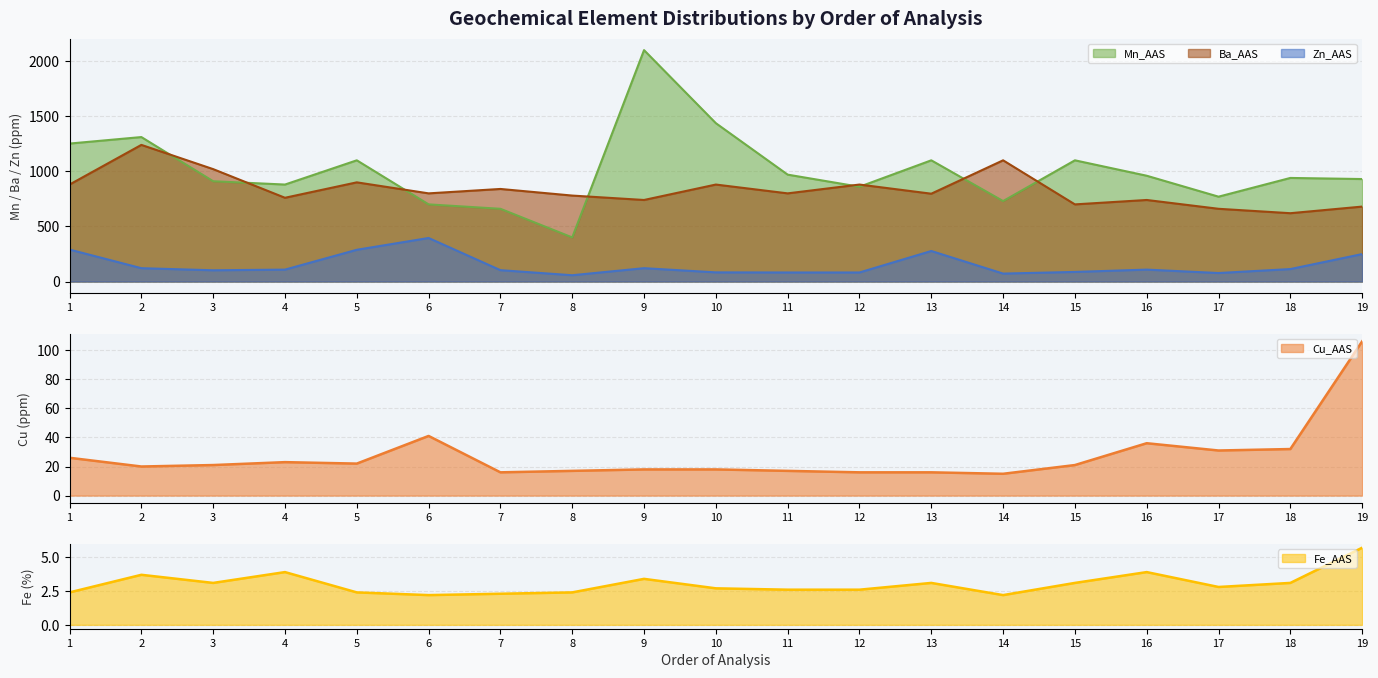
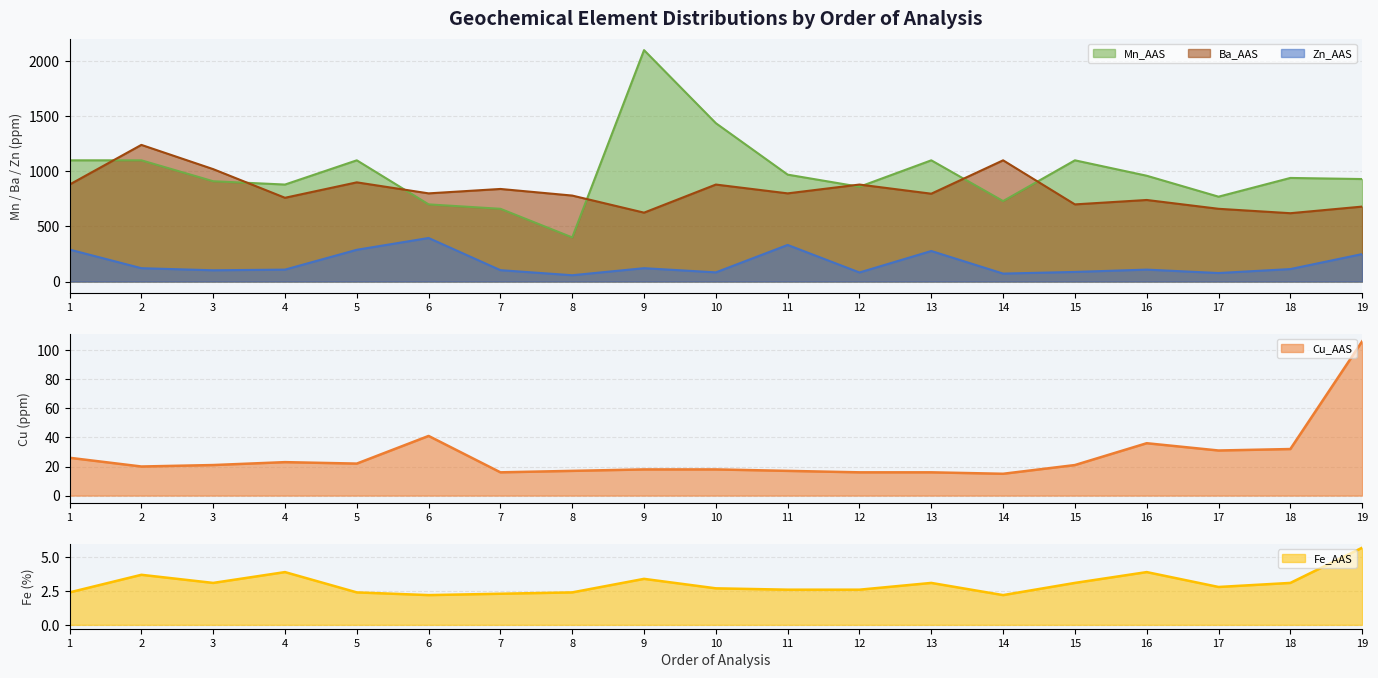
Geochemical Element Distributions by Order of Analysis, Mn_AAS, 1: 1250 -> 1100
Geochemical Element Distributions by Order of Analysis, Mn_AAS, 2: 1310 -> 1100
Geochemical Element Distributions by Order of Analysis, Ba_AAS, 9: 740 -> 630
Geochemical Element Distributions by Order of Analysis, Zn_AAS, 11: 80 -> 330
